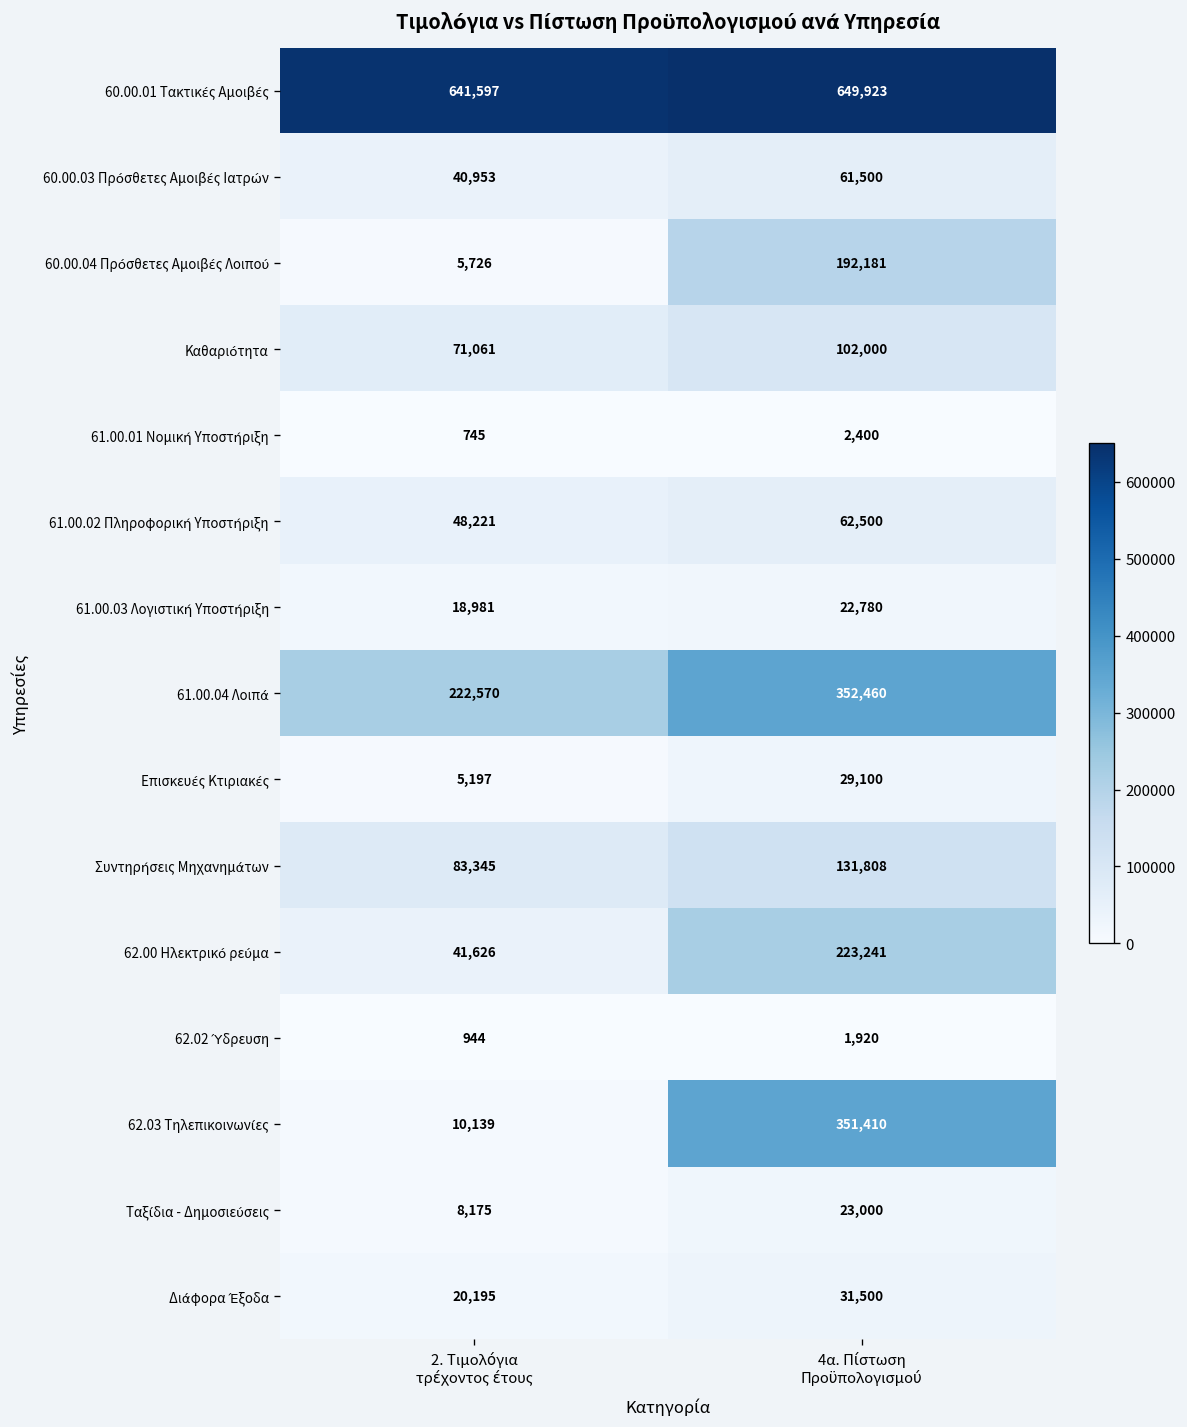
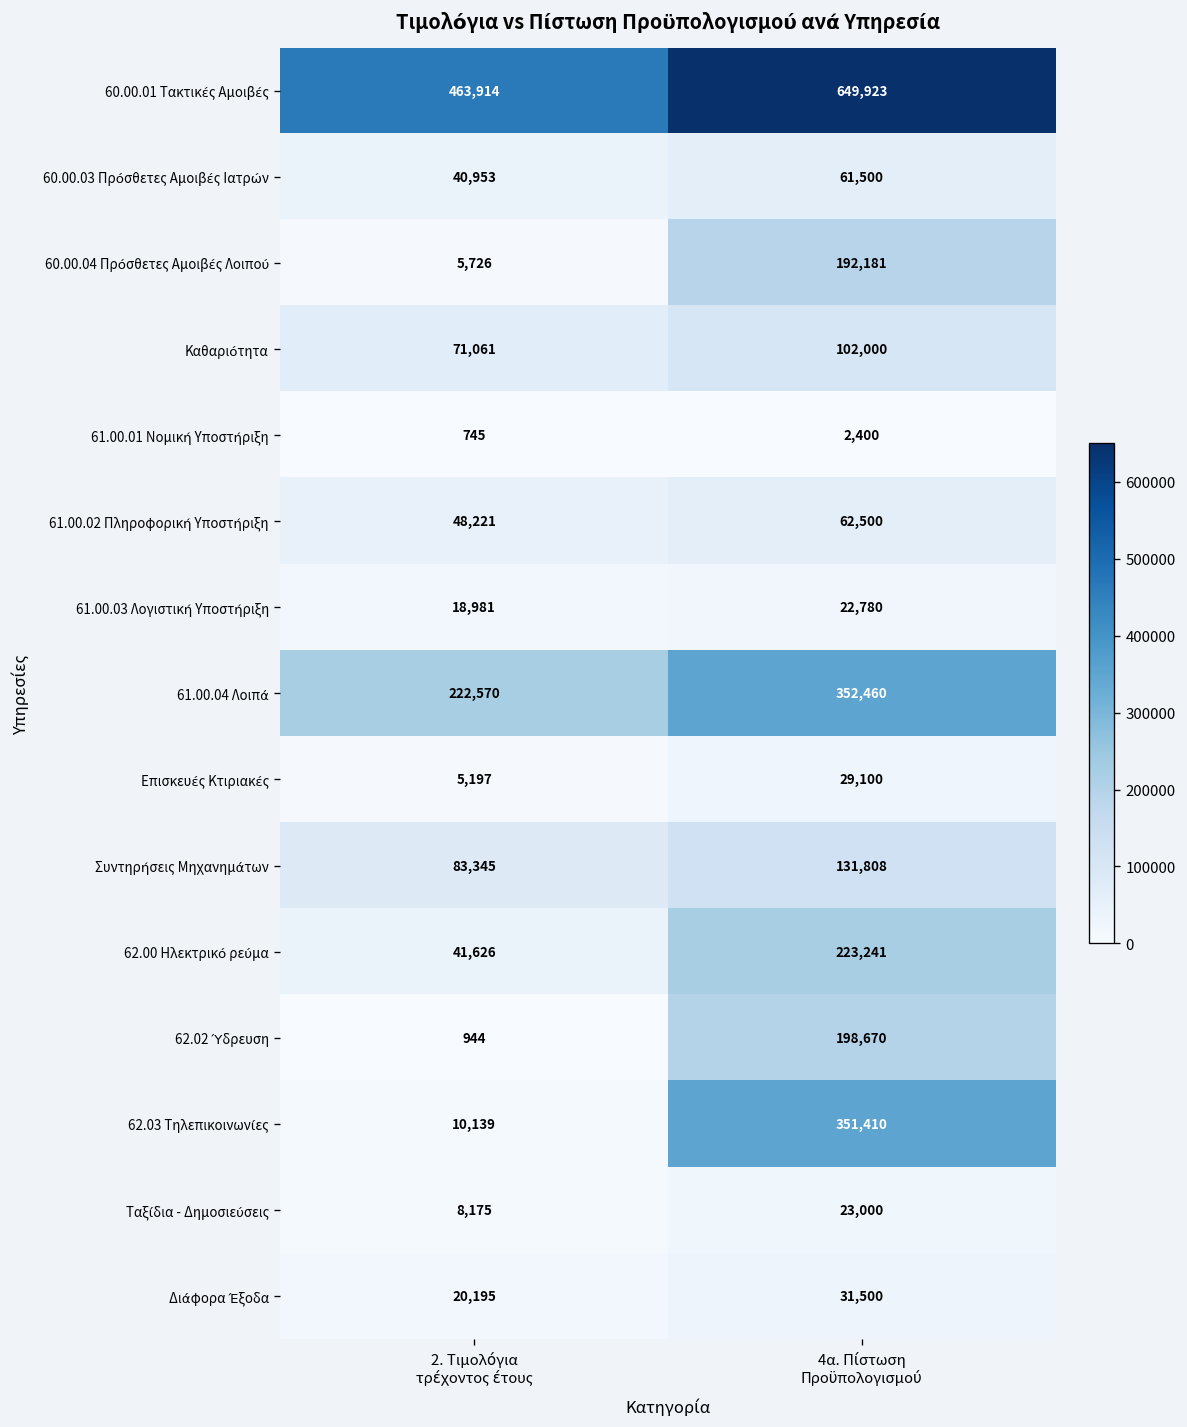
60.00.01 Τακτικές Αμοιβές, 2. Τιμολόγια τρέχοντος έτους: 641,597 -> 463,914
62.02 Ύδρευση, 4α. Πίστωση Προϋπολογισμού: 1,920 -> 198,670
